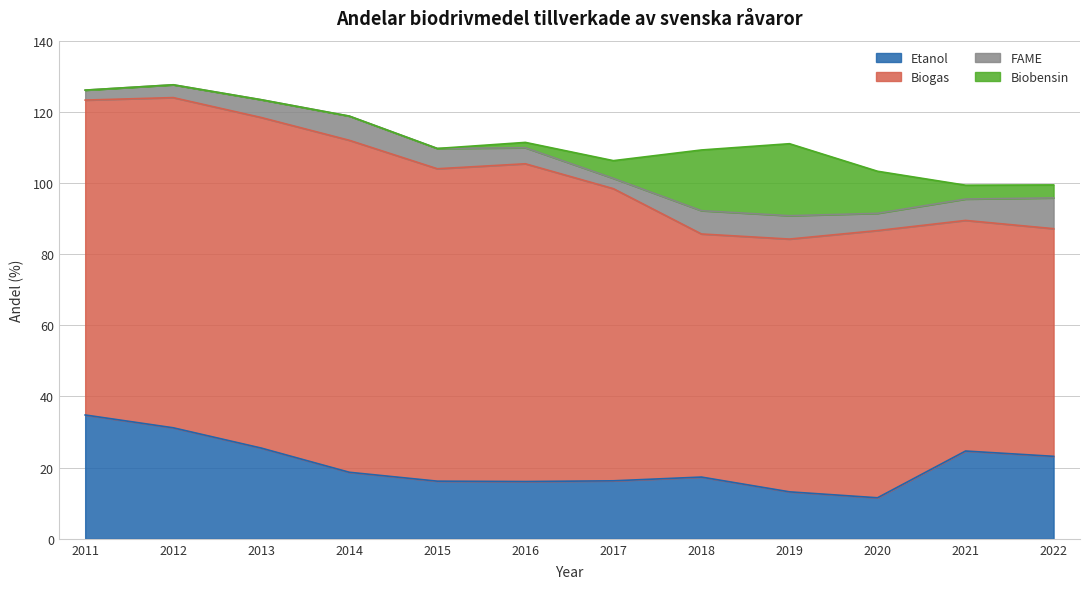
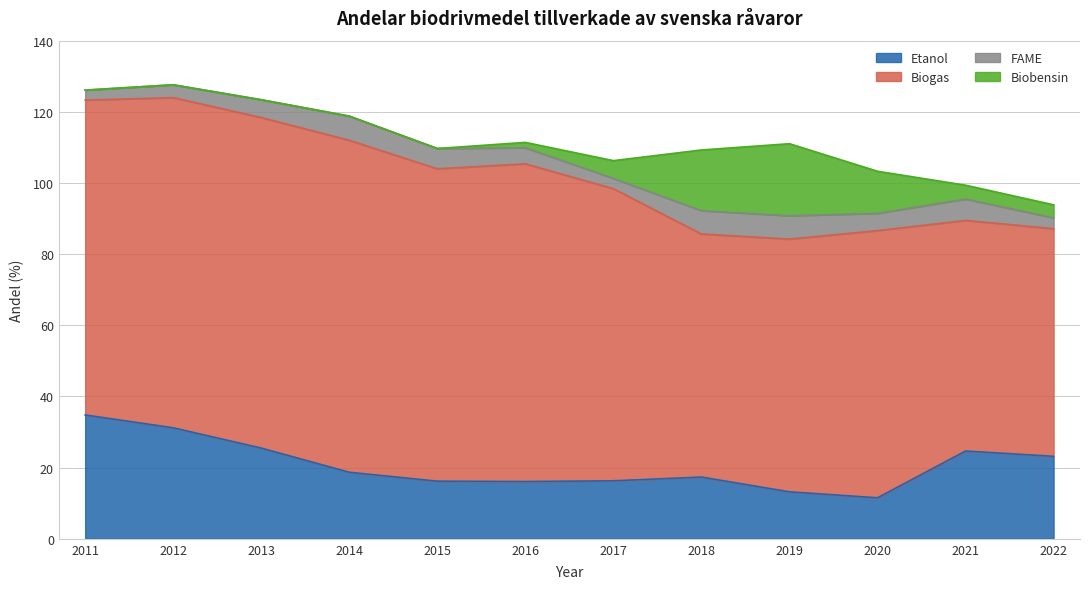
FAME, 2022: 9 -> 3
